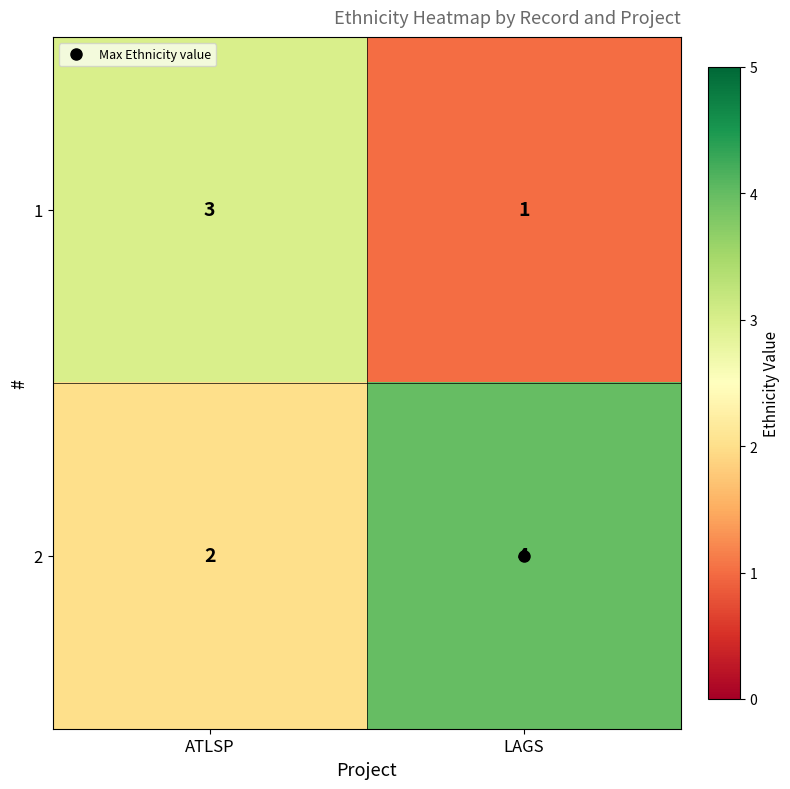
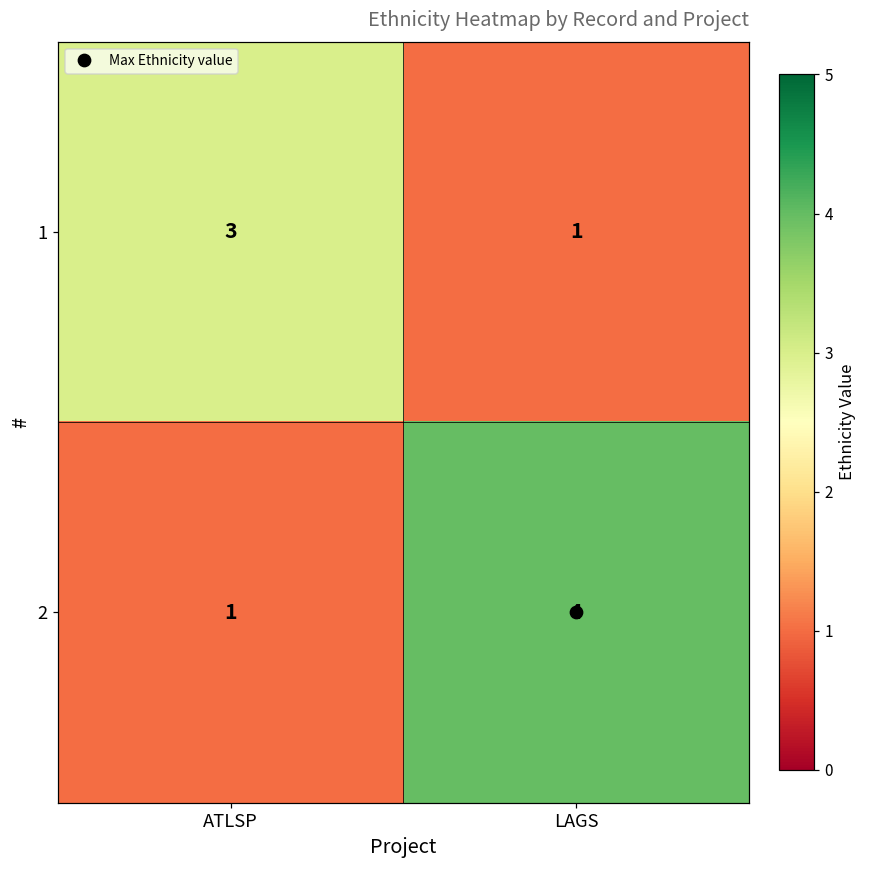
2, ATLSP: 2 -> 1
